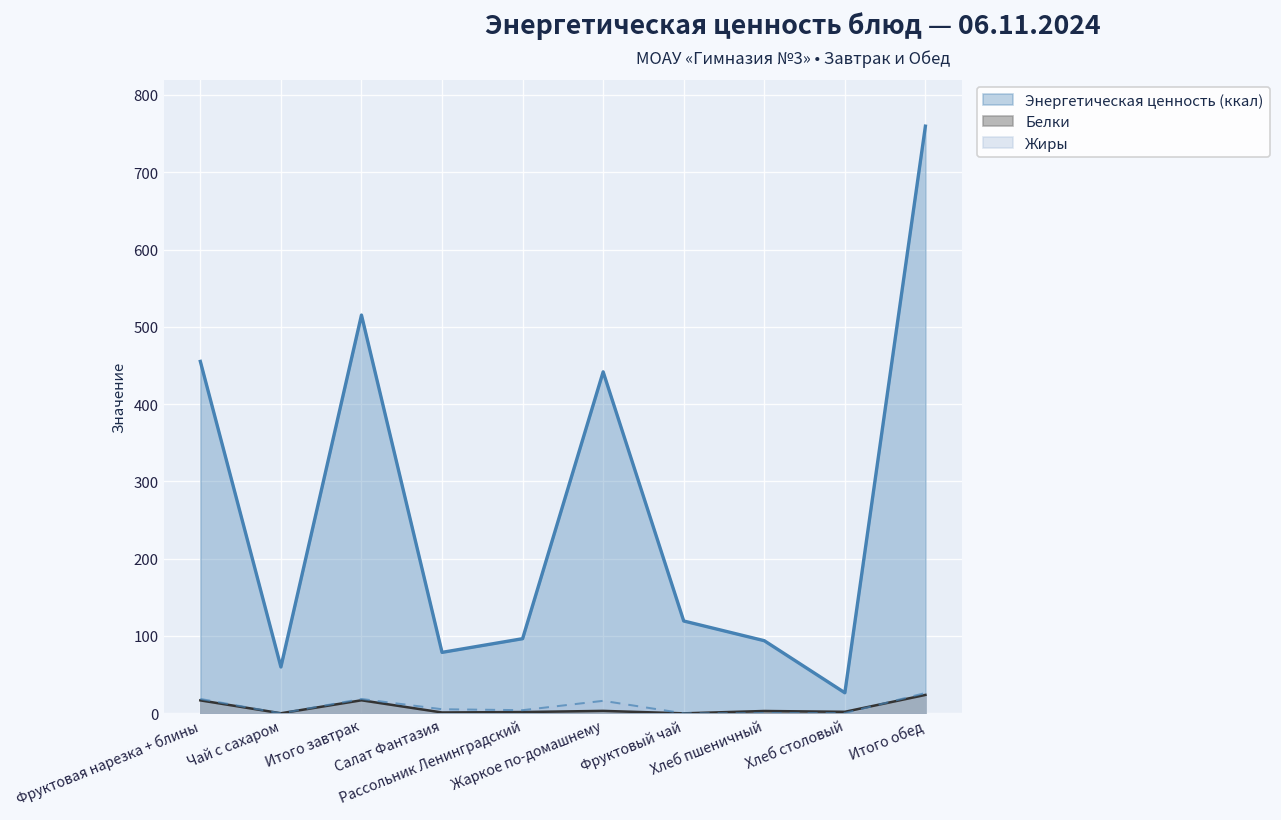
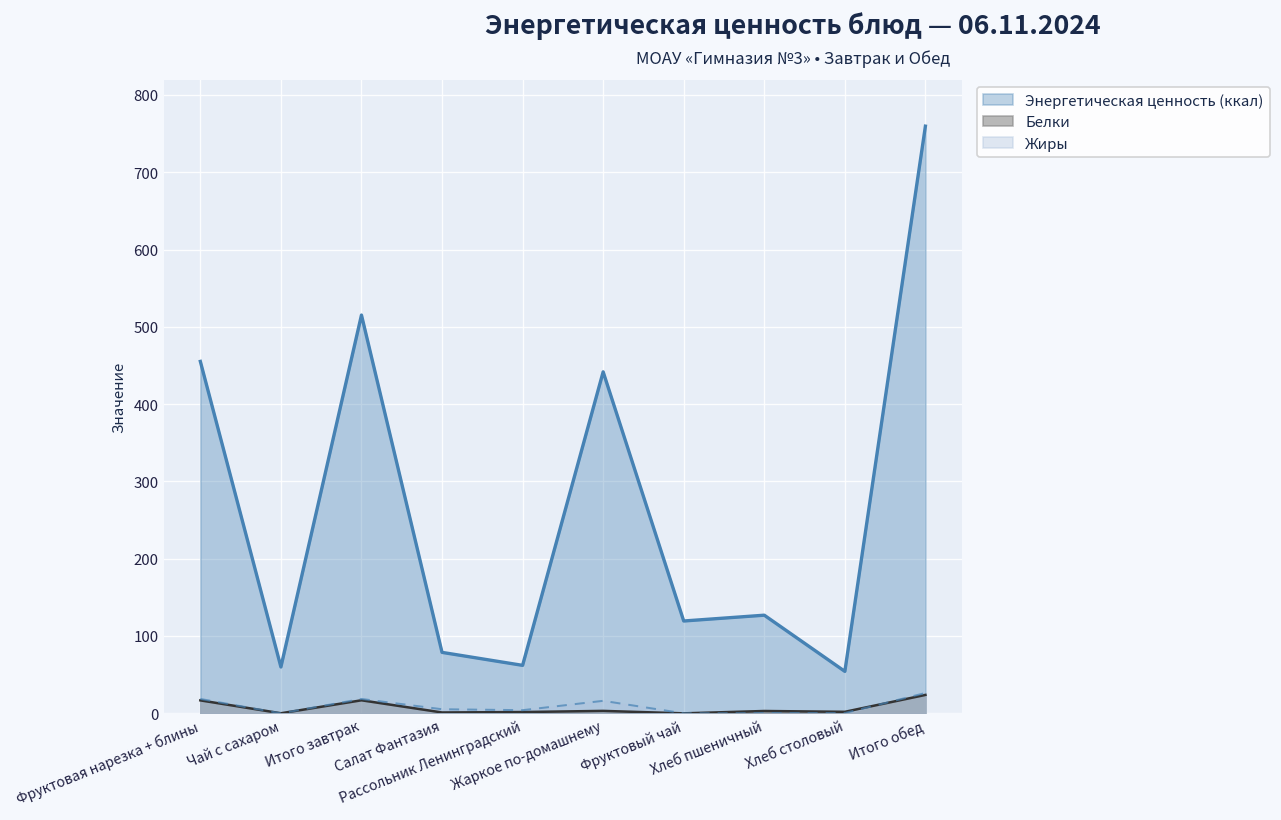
Энергетическая ценность (ккал), Рассольник Ленинградский: 100 -> 60
Энергетическая ценность (ккал), Хлеб пшеничный: 90 -> 130
Энергетическая ценность (ккал), Хлеб столовый: 30 -> 50
